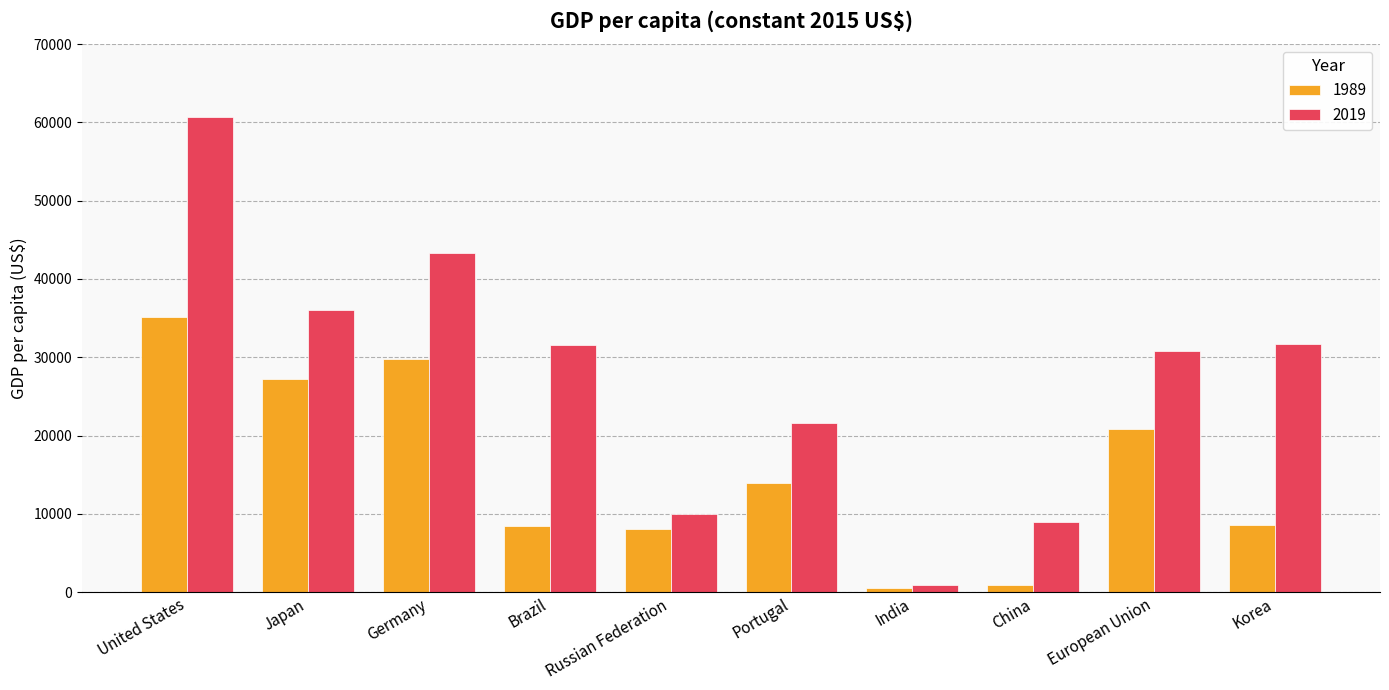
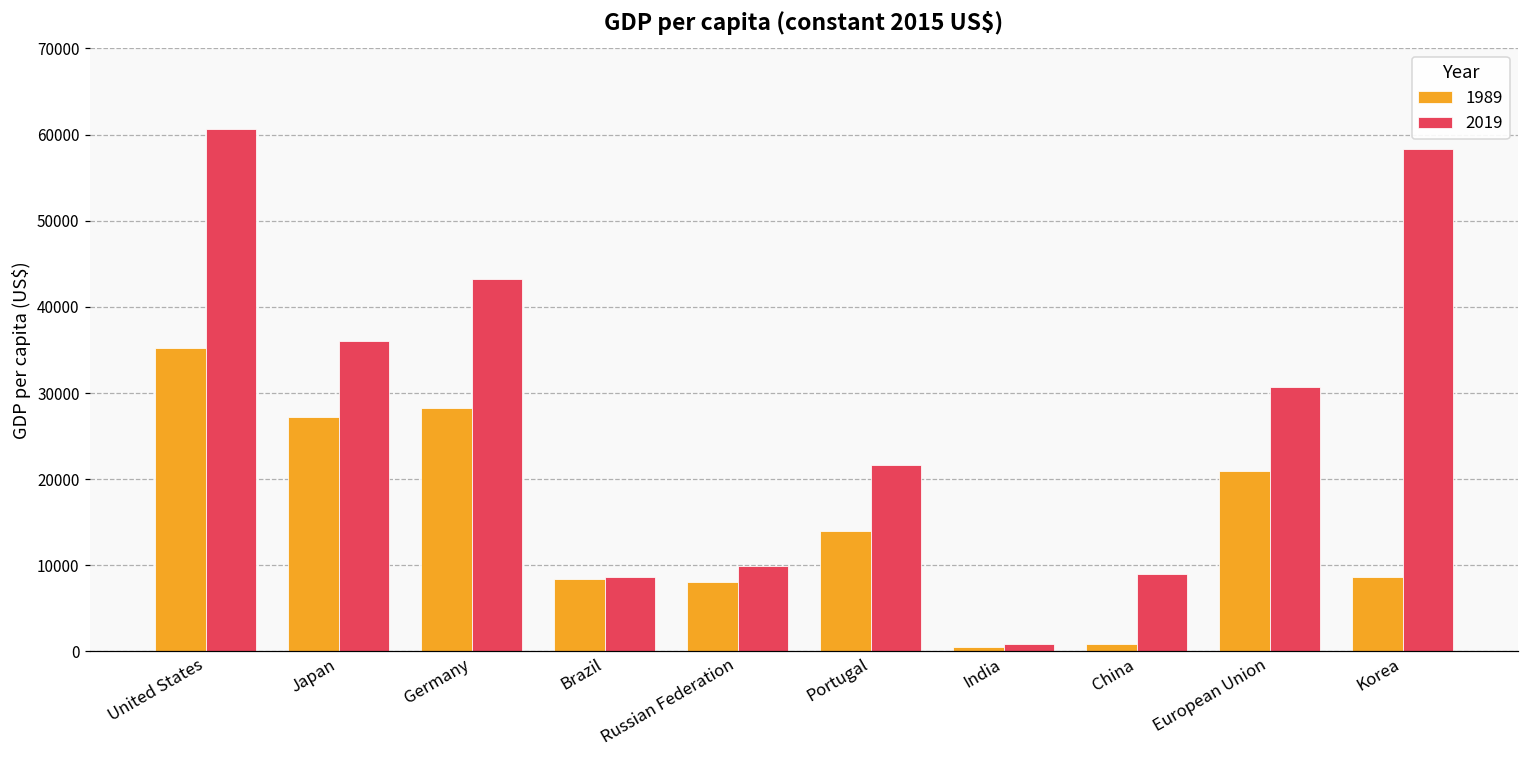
1989, Germany: 30000 -> 28000
2019, Brazil: 32000 -> 9000
2019, Korea: 32000 -> 58000
